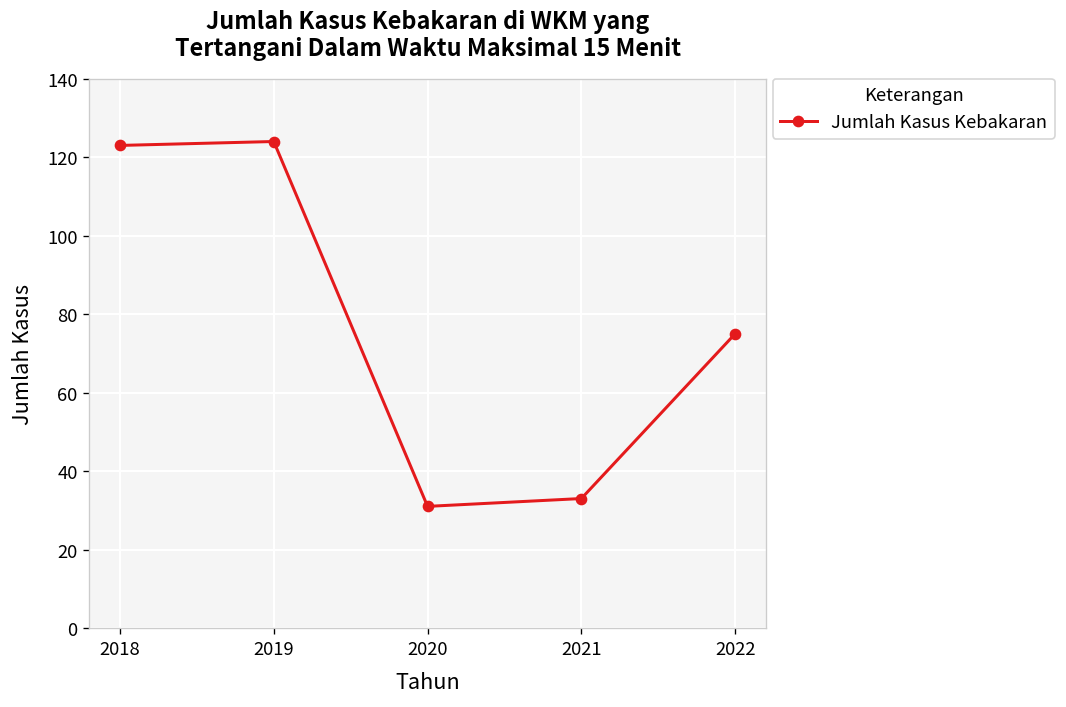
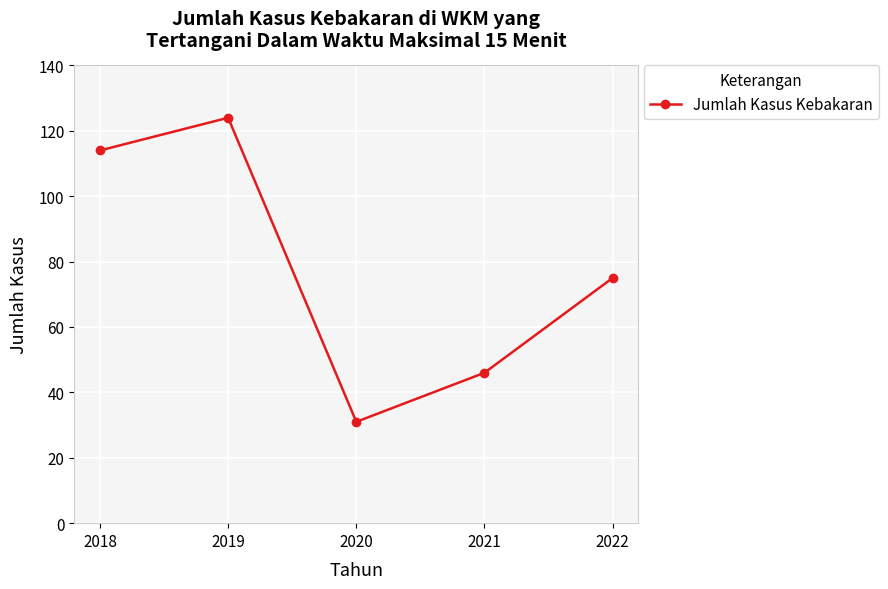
2018: 123 -> 114
2021: 33 -> 46
